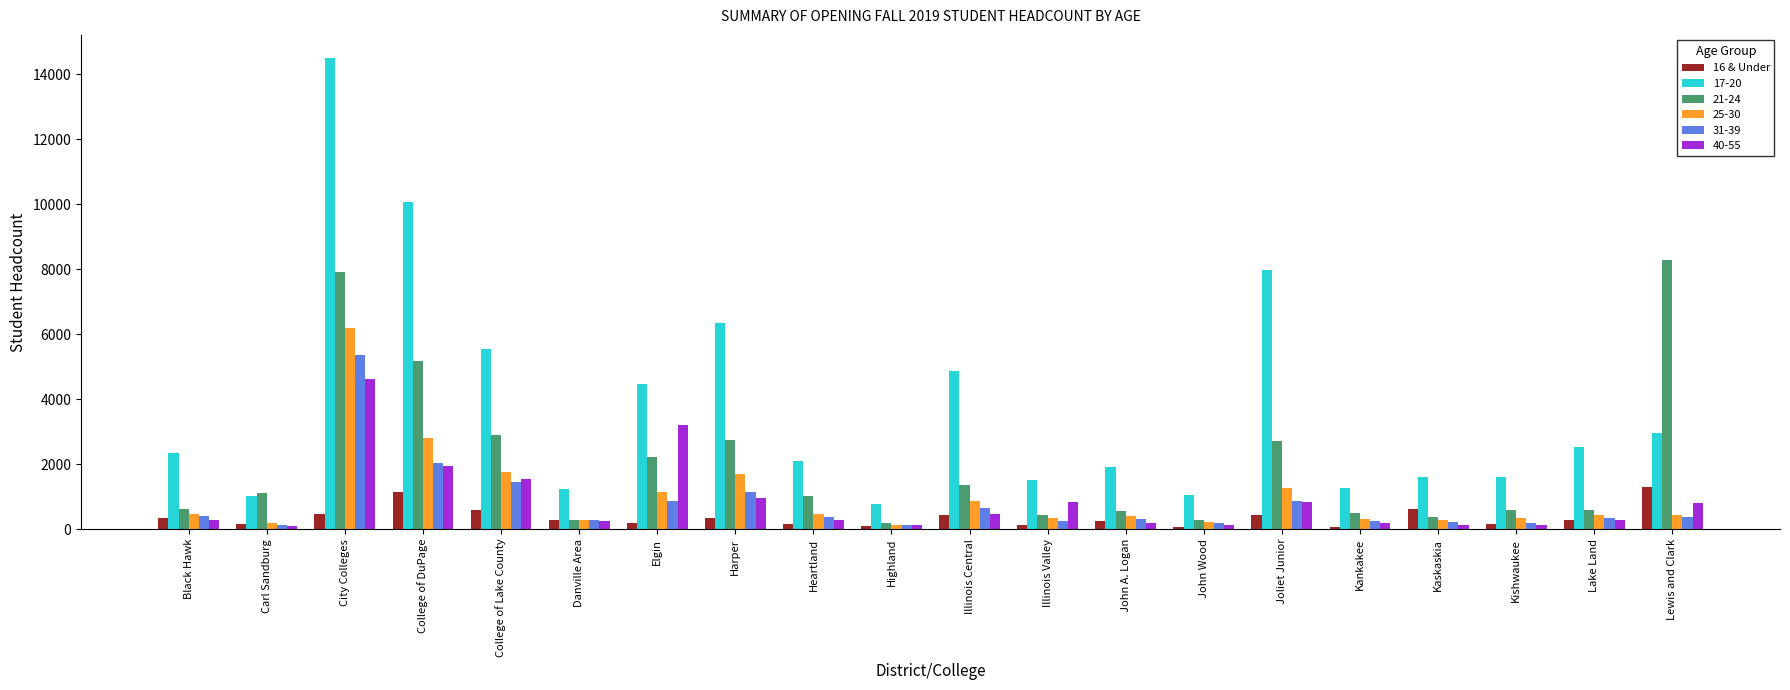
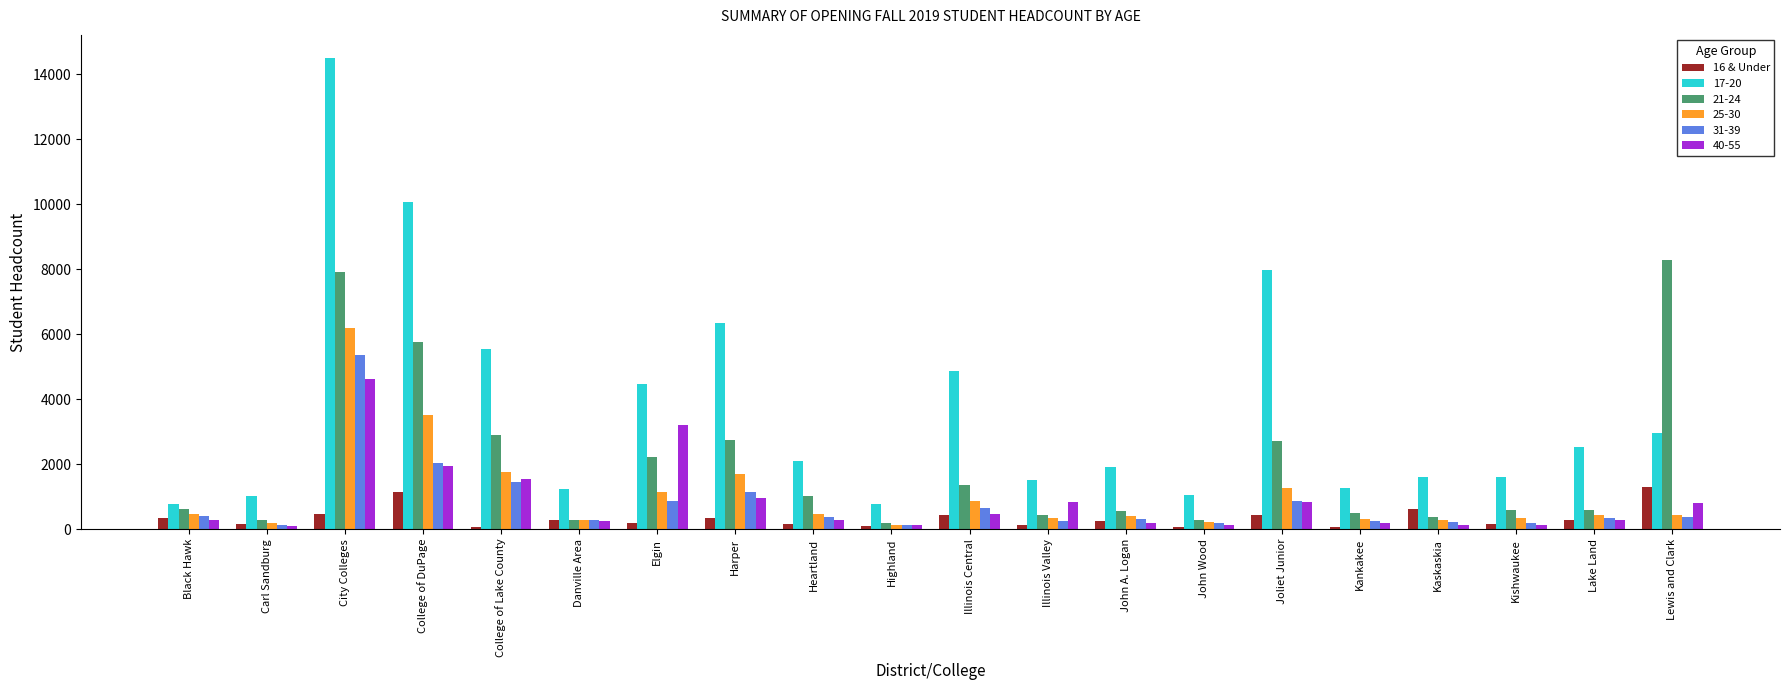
17-20, Black Hawk: 2300 -> 800
21-24, Carl Sandburg: 1100 -> 300
21-24, College of DuPage: 5200 -> 5800
25-30, College of DuPage: 2800 -> 3500
16 & Under, College of Lake County: 600 -> 100
